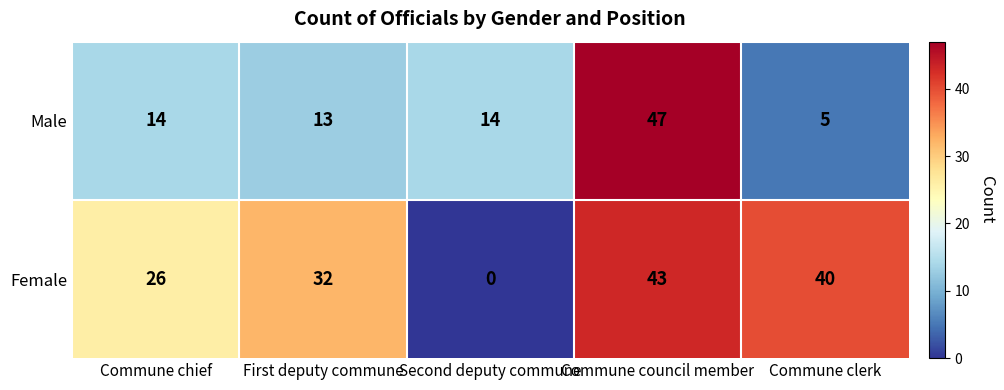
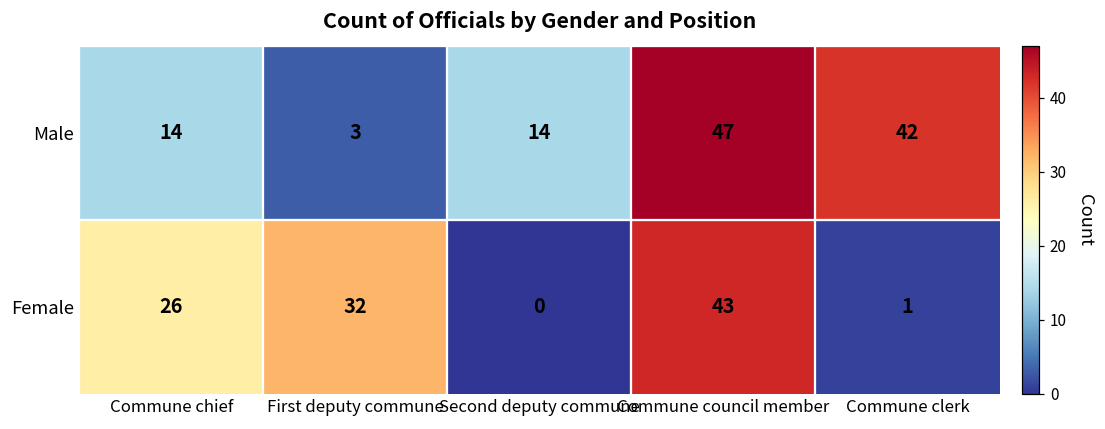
Male, First deputy commune: 13 -> 3
Male, Commune clerk: 5 -> 42
Female, Commune clerk: 40 -> 1
